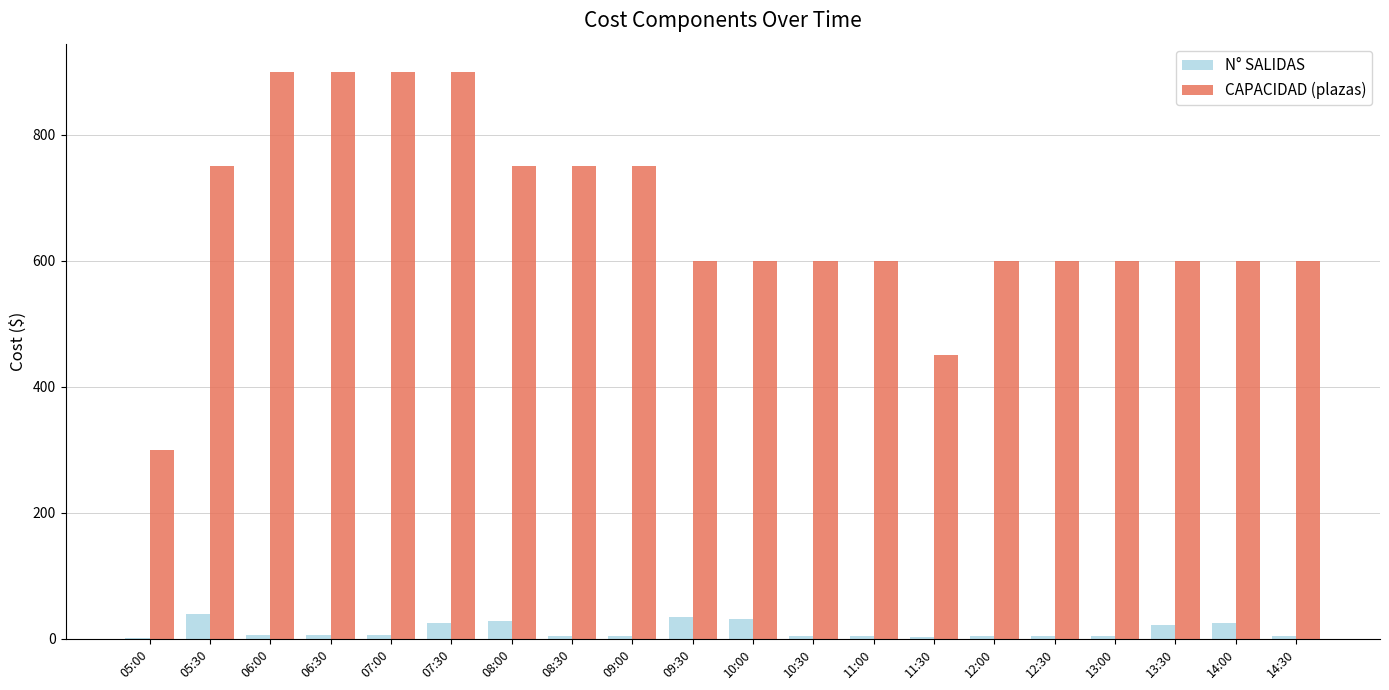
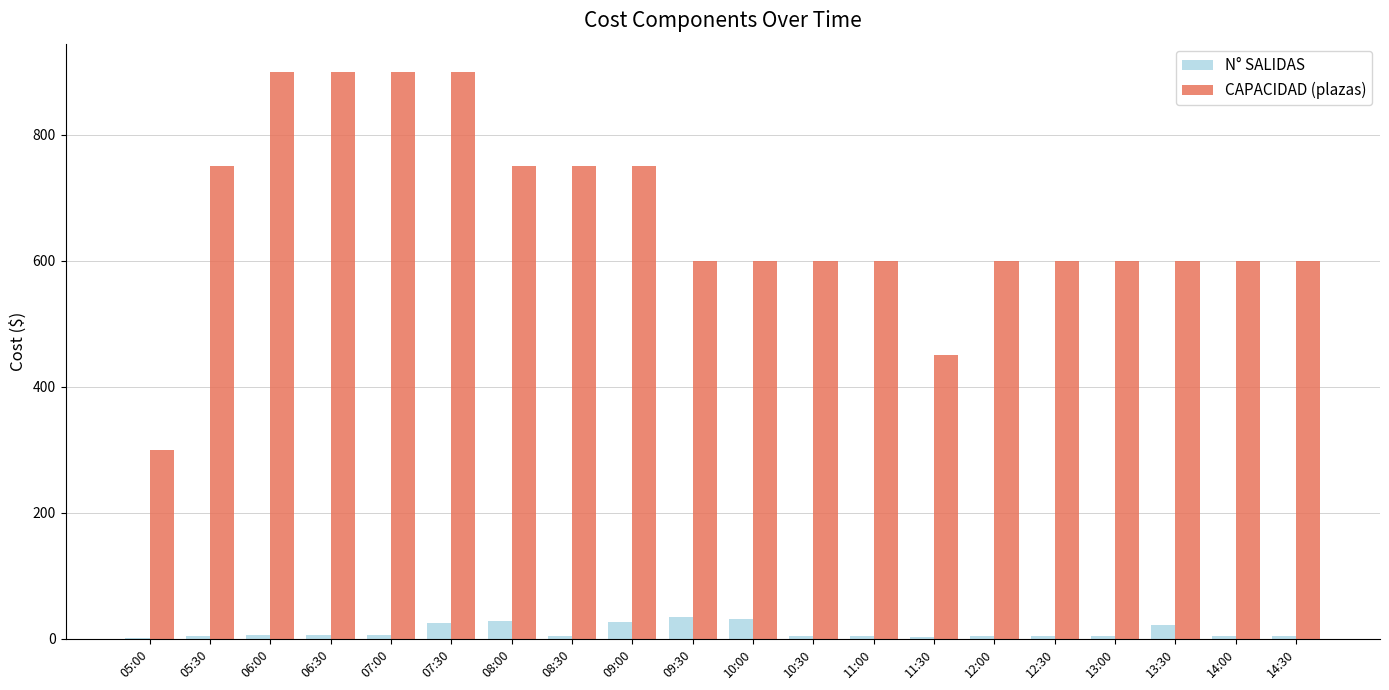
N° SALIDAS, 05:30: 40 -> 10
N° SALIDAS, 09:00: 10 -> 30
N° SALIDAS, 14:00: 30 -> 0
